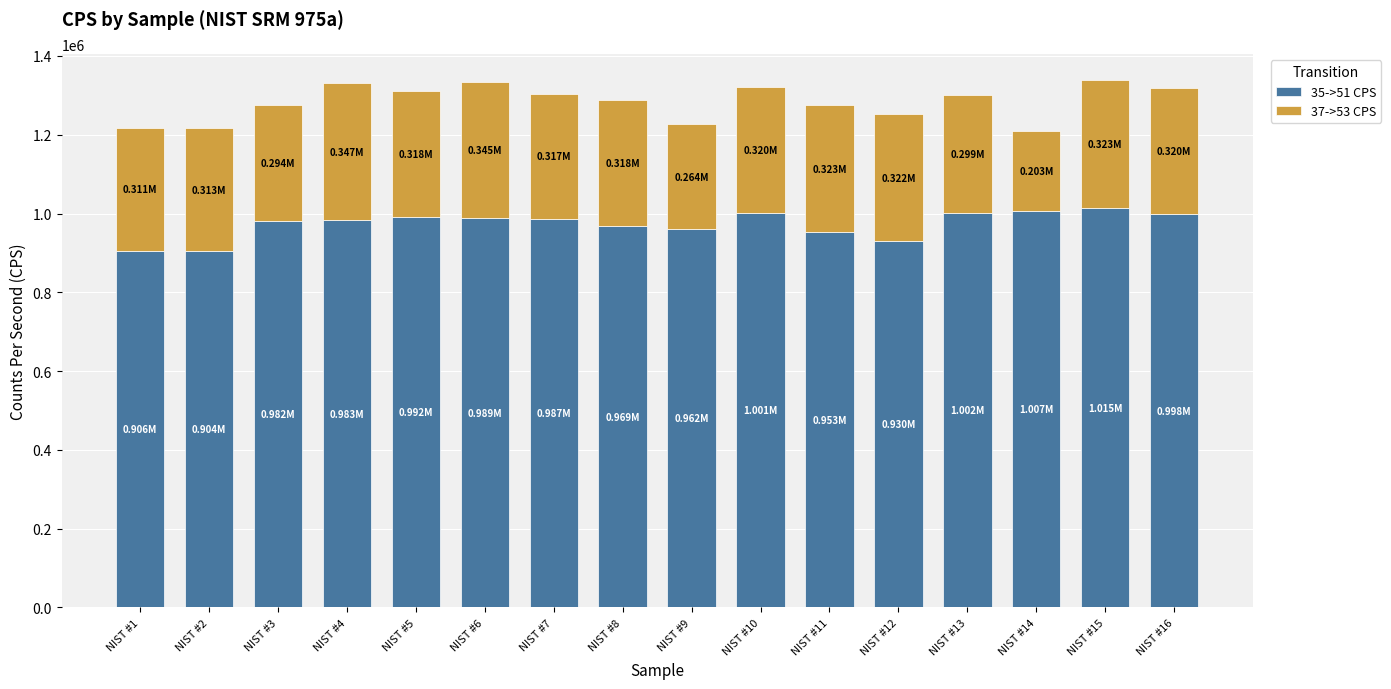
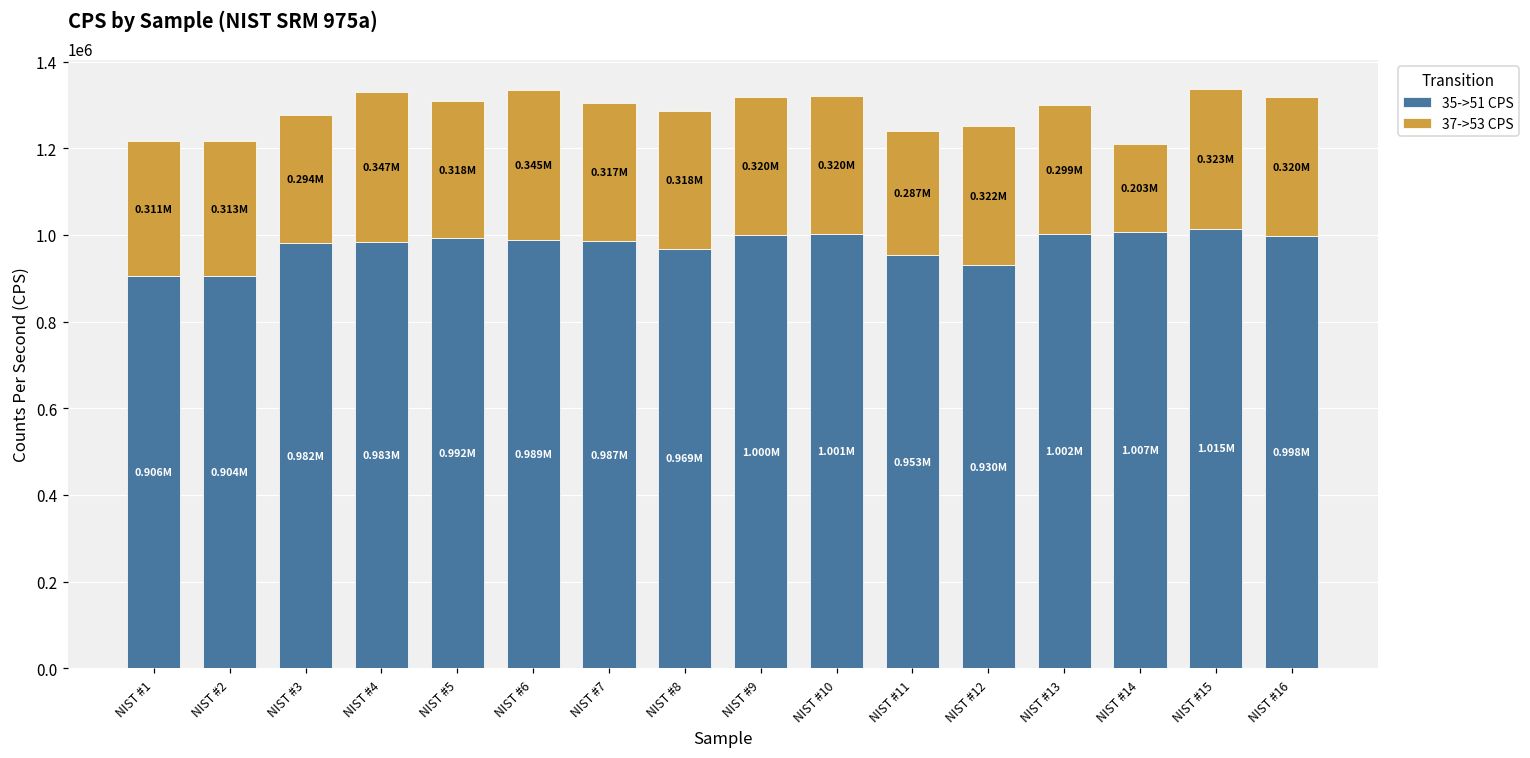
35->51 CPS, NIST #9: 0.962M -> 1.000M
37->53 CPS, NIST #9: 0.264M -> 0.320M
37->53 CPS, NIST #11: 0.323M -> 0.287M
